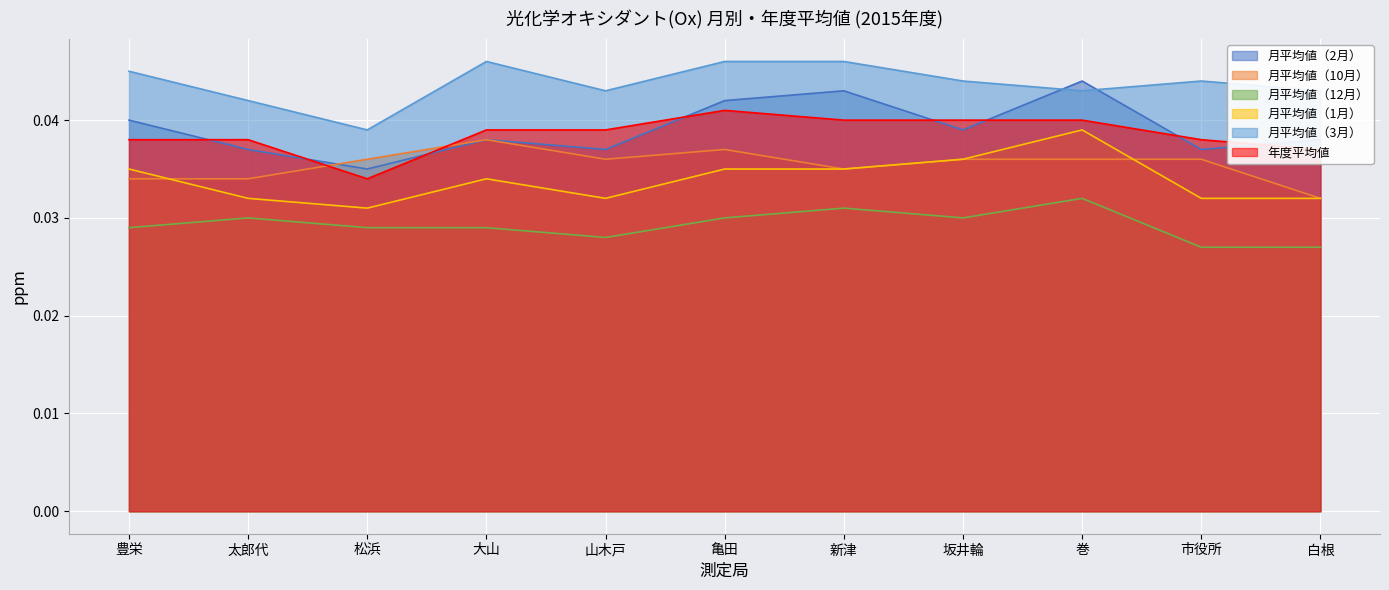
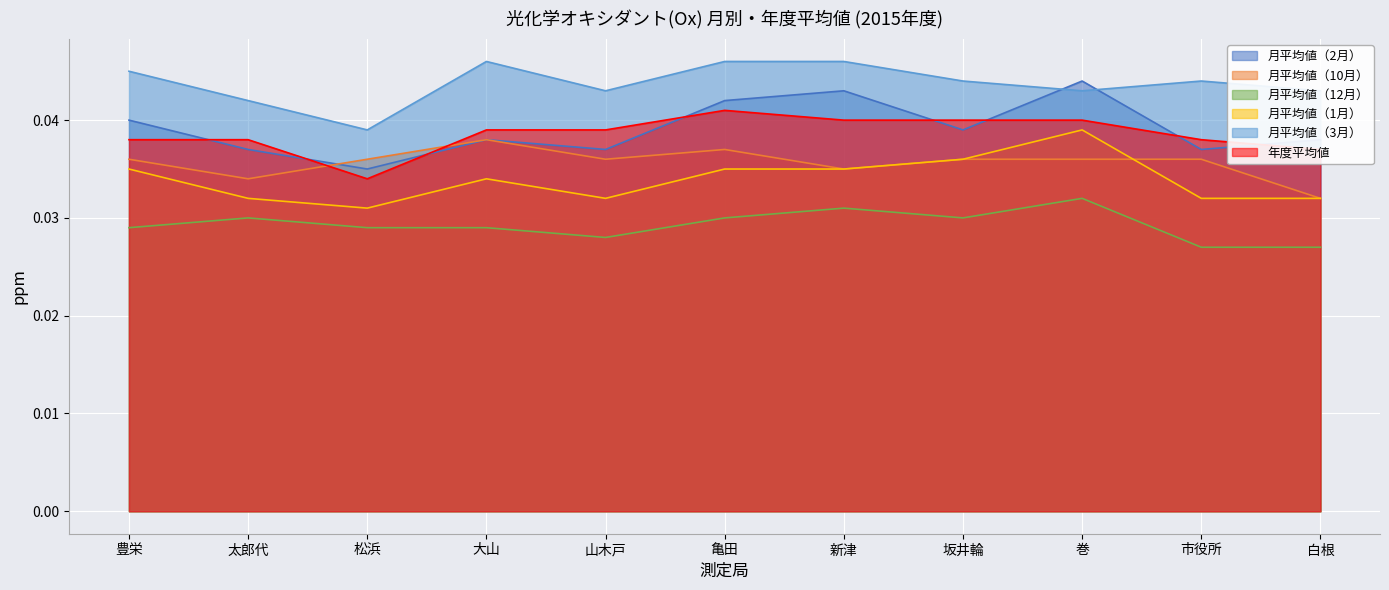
月平均値（10月）, 豊栄: 0.034 -> 0.036
